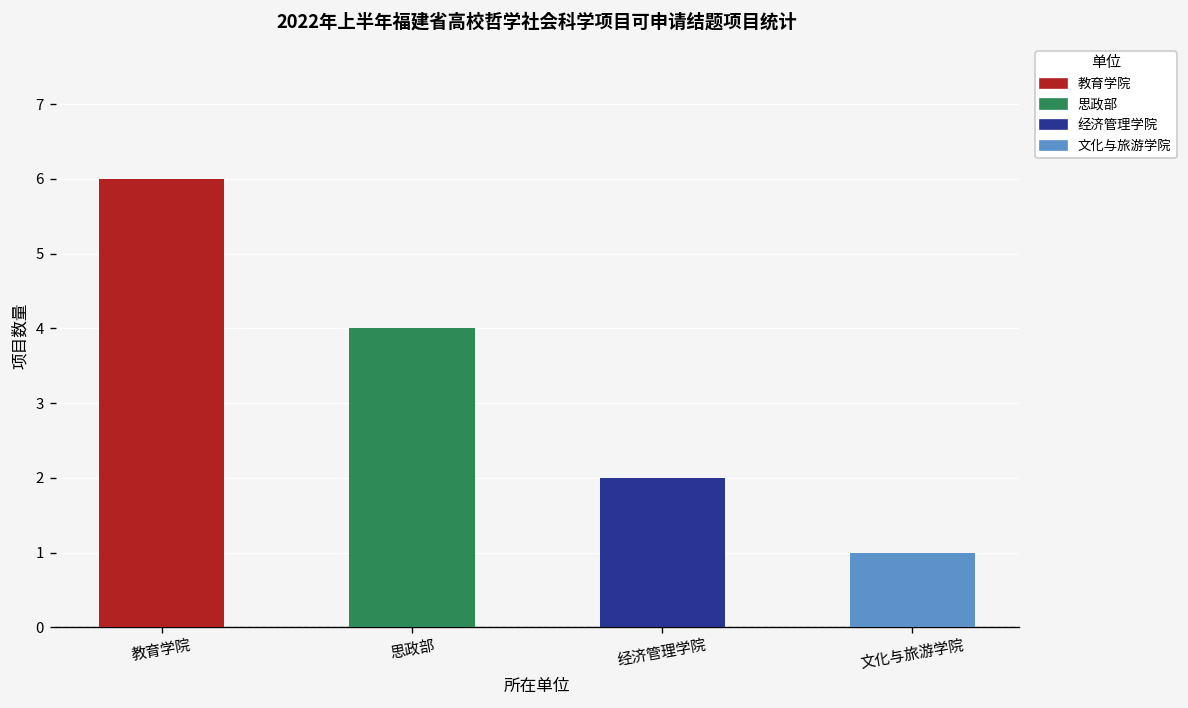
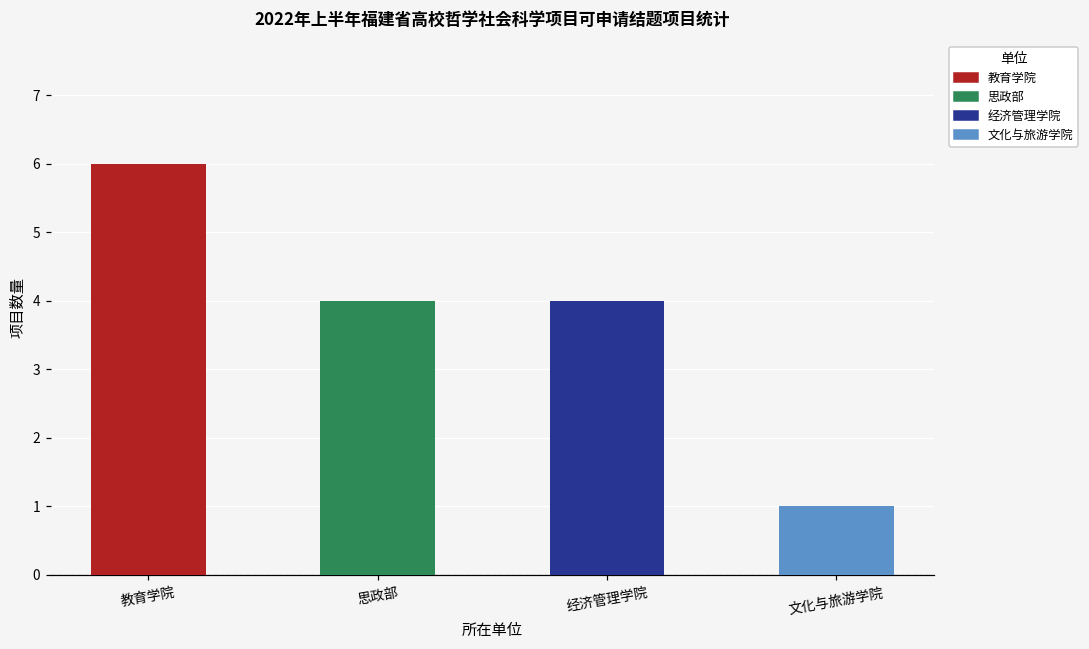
经济管理学院: 2 -> 4
